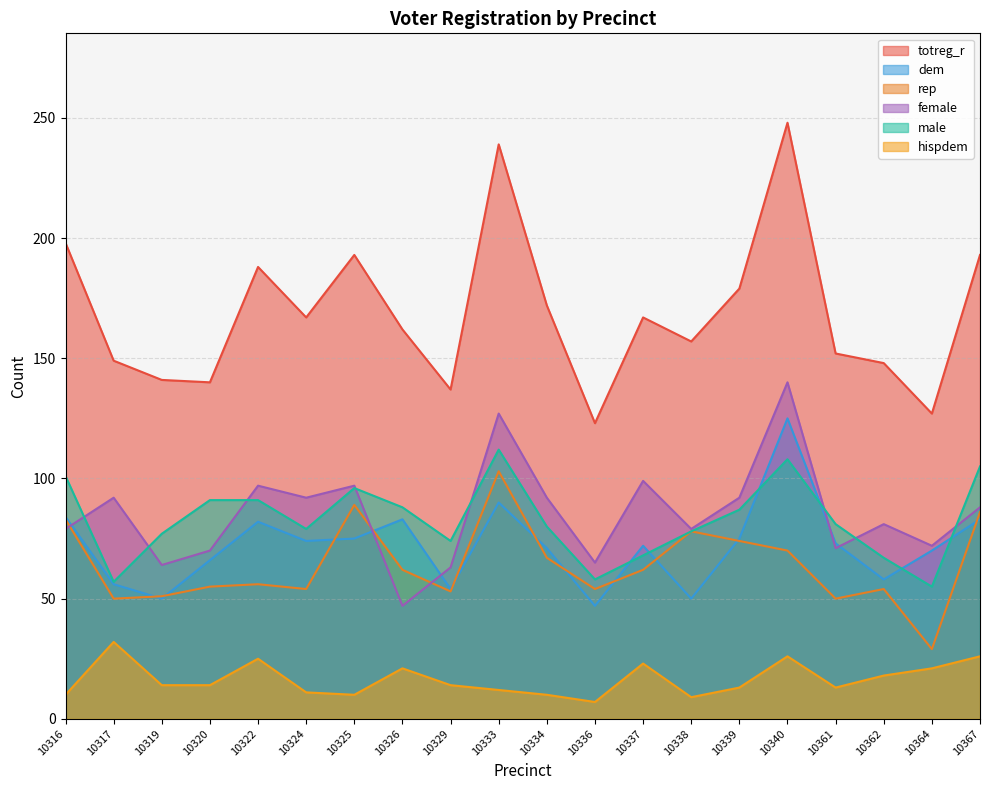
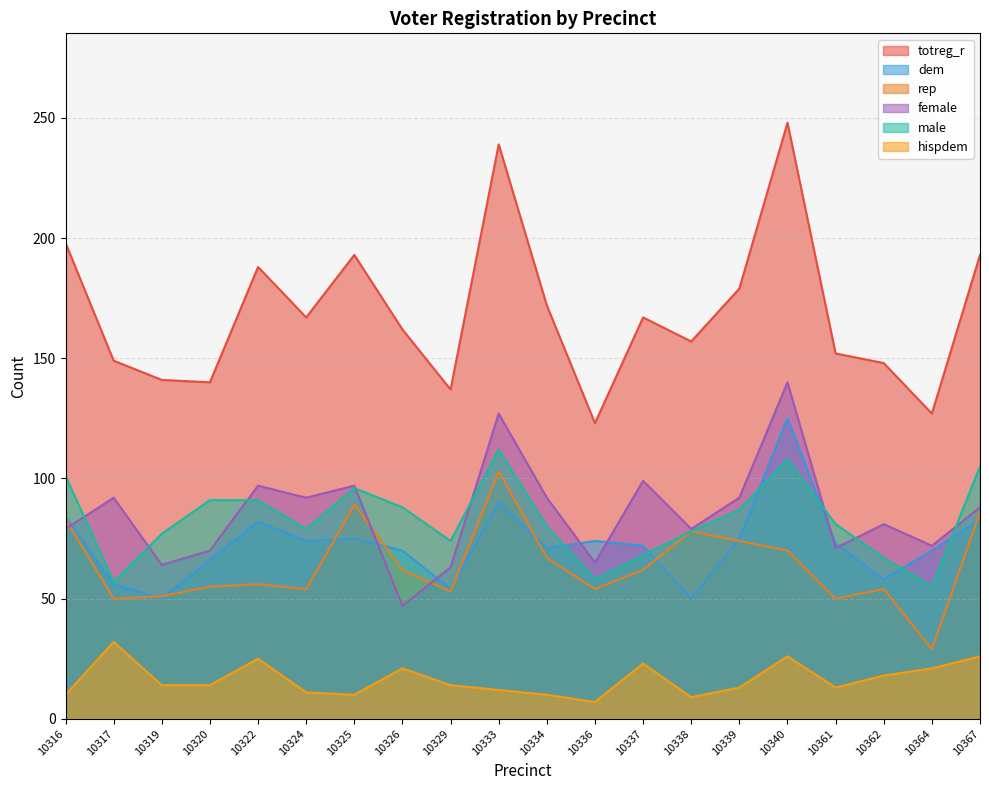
dem, 10326: 83 -> 70
dem, 10336: 47 -> 74
